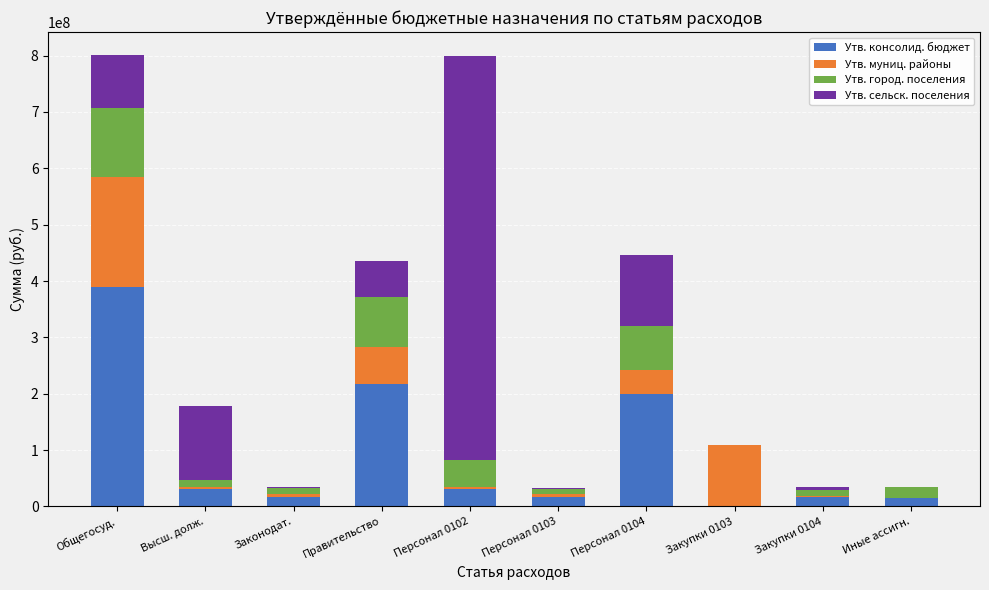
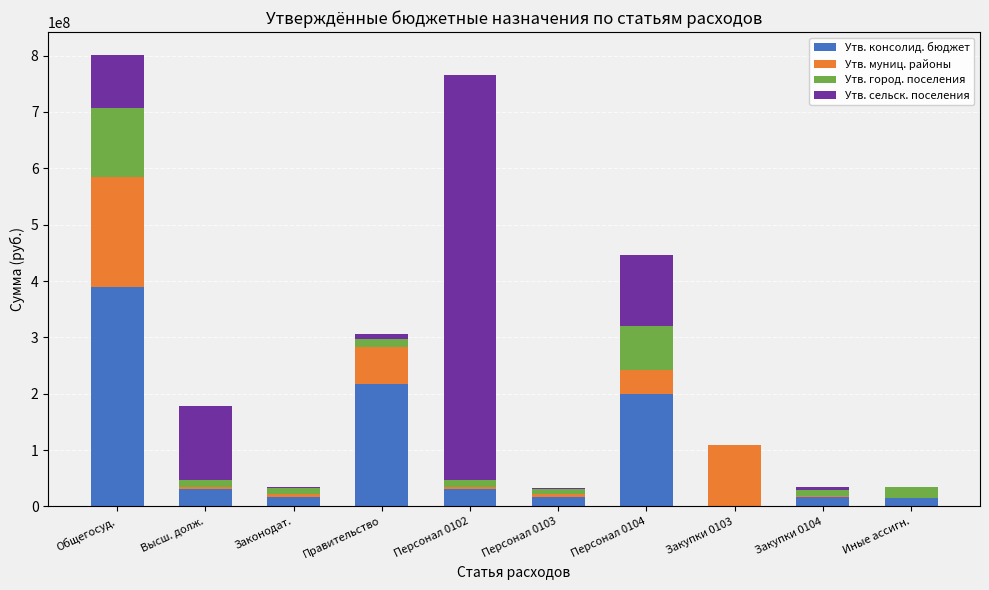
Утв. город. поселения, Правительство: 90000000 -> 10000000
Утв. сельск. поселения, Правительство: 60000000 -> 10000000
Утв. город. поселения, Персонал 0102: 50000000 -> 10000000
